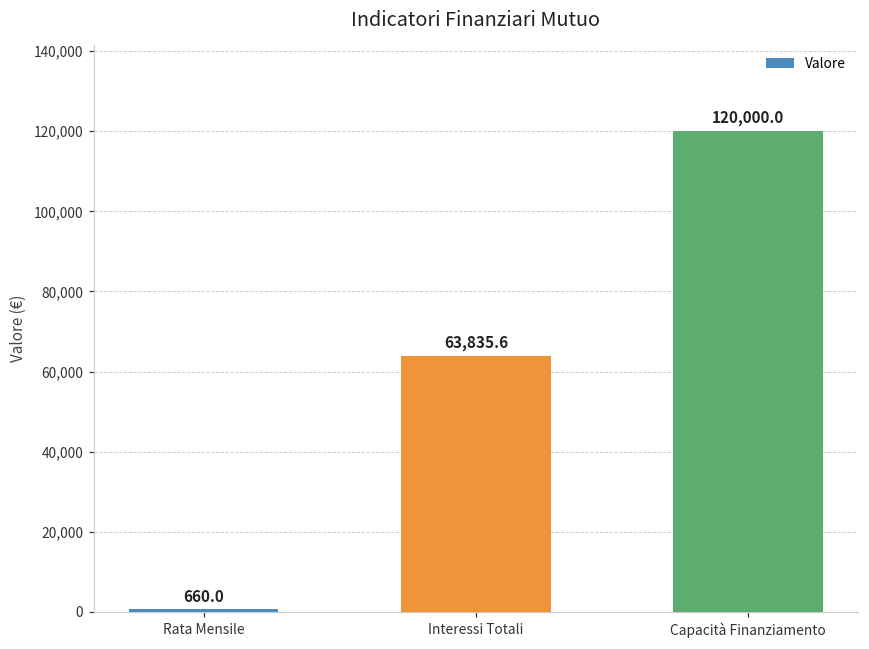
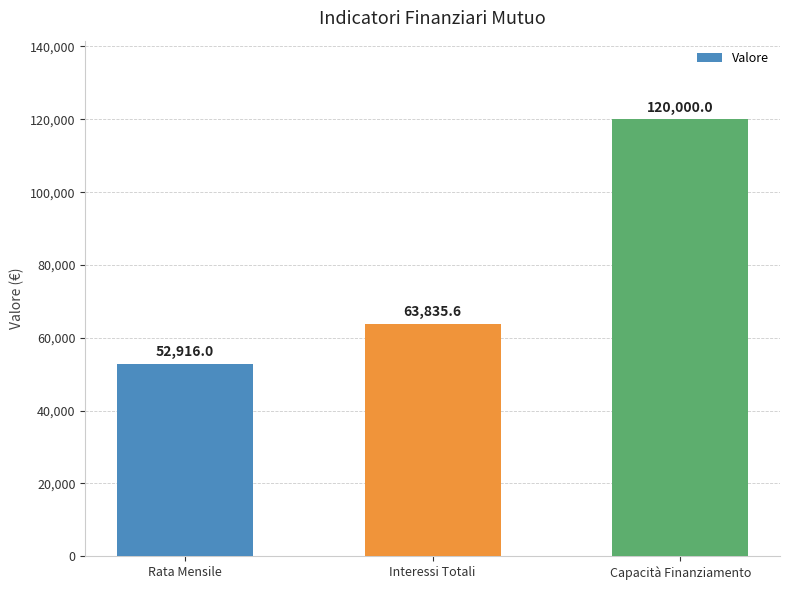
Rata Mensile: 660.0 -> 52,916.0
